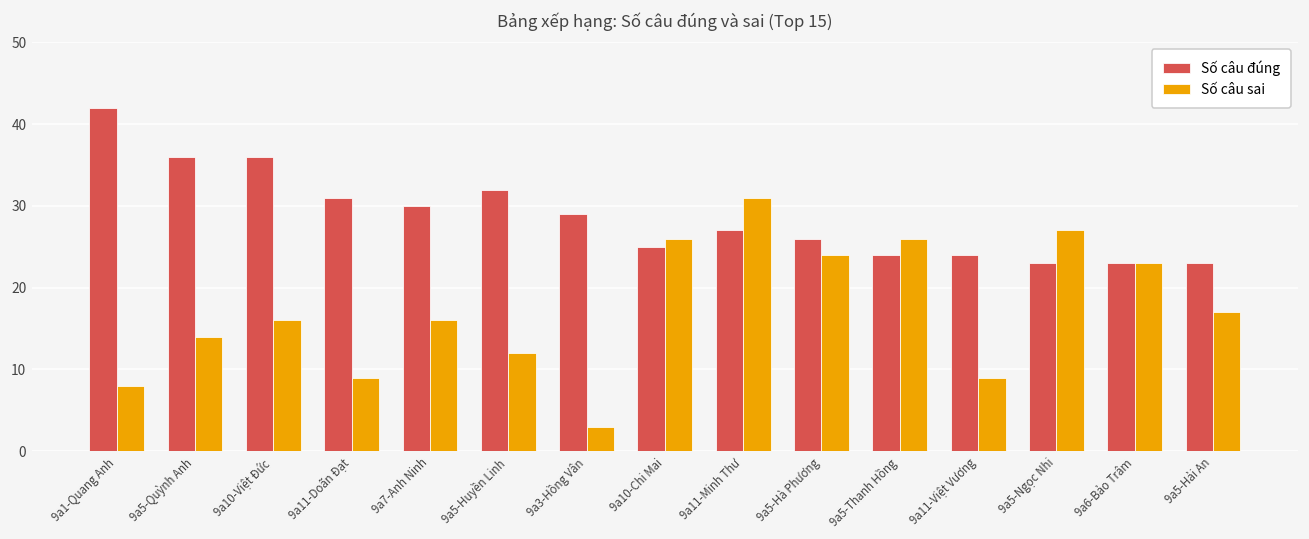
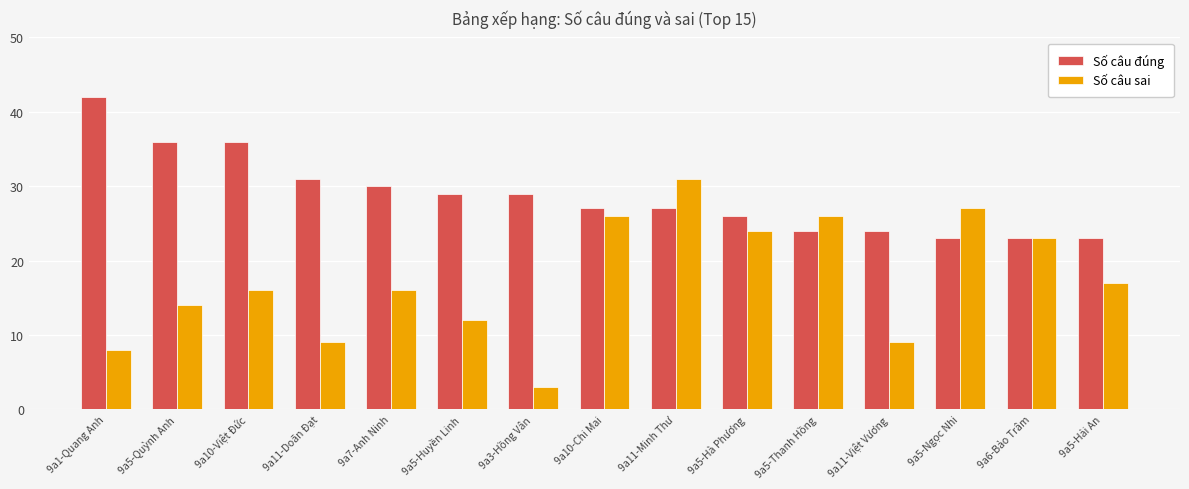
Số câu đúng, 9a5-Huyền Linh: 32 -> 29
Số câu đúng, 9a10-Chi Mai: 25 -> 27
